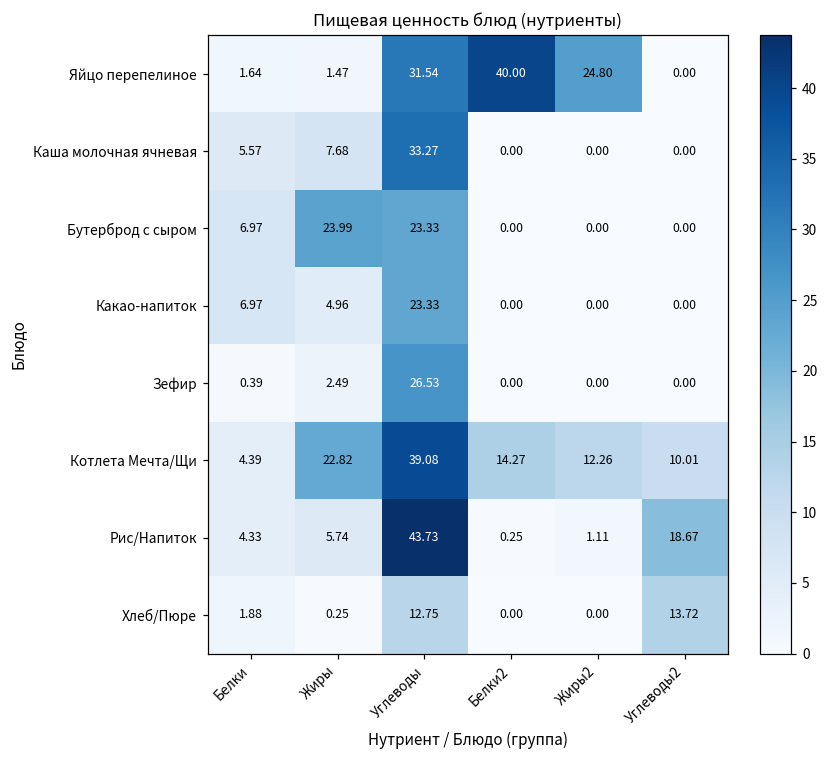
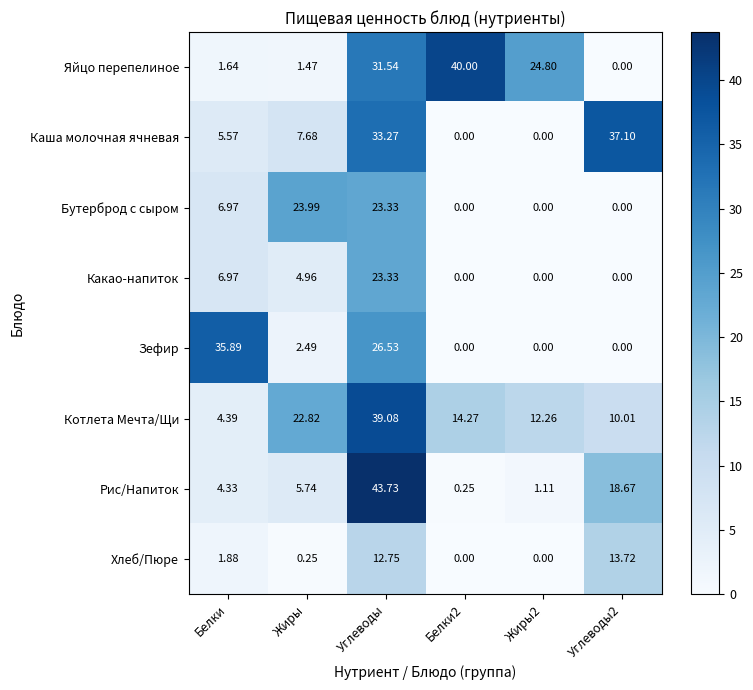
Каша молочная ячневая, Углеводы2: 0.00 -> 37.10
Зефир, Белки: 0.39 -> 35.89
